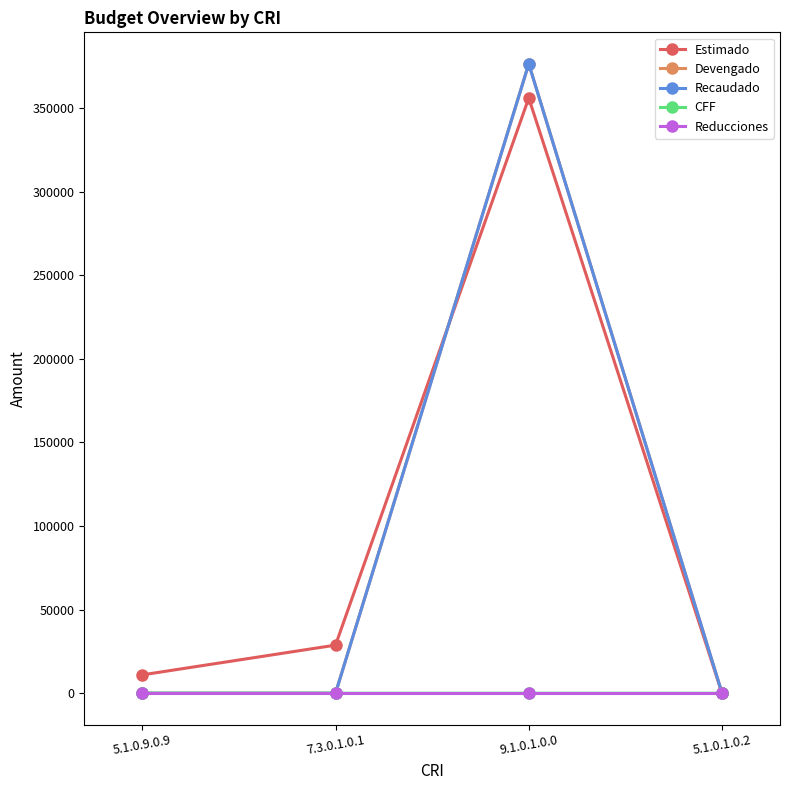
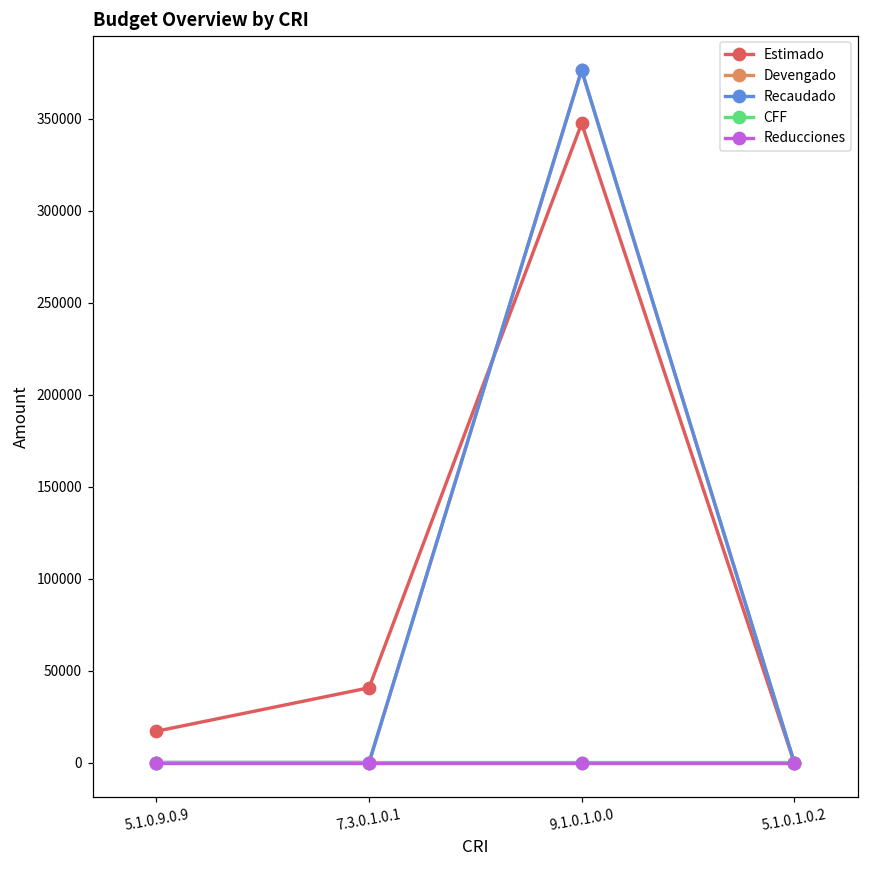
Estimado, 5.1.0.9.0.9: 11000 -> 17000
Estimado, 7.3.0.1.0.1: 29000 -> 41000
Estimado, 9.1.0.1.0.0: 356000 -> 348000
